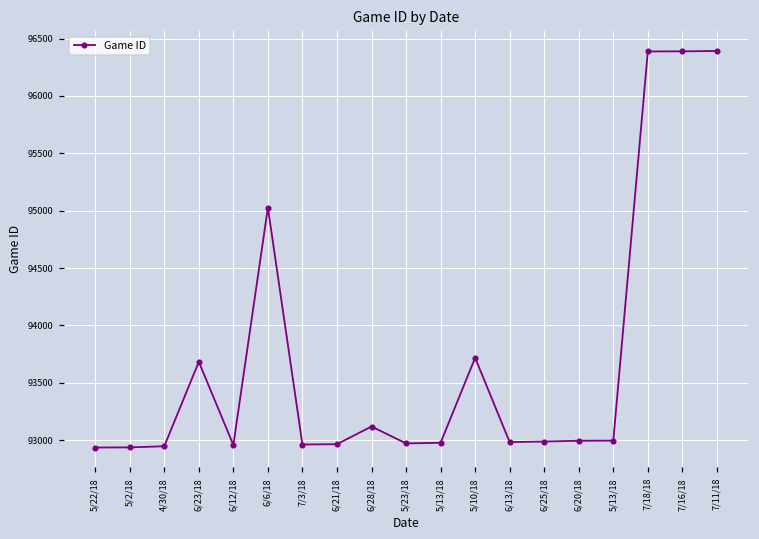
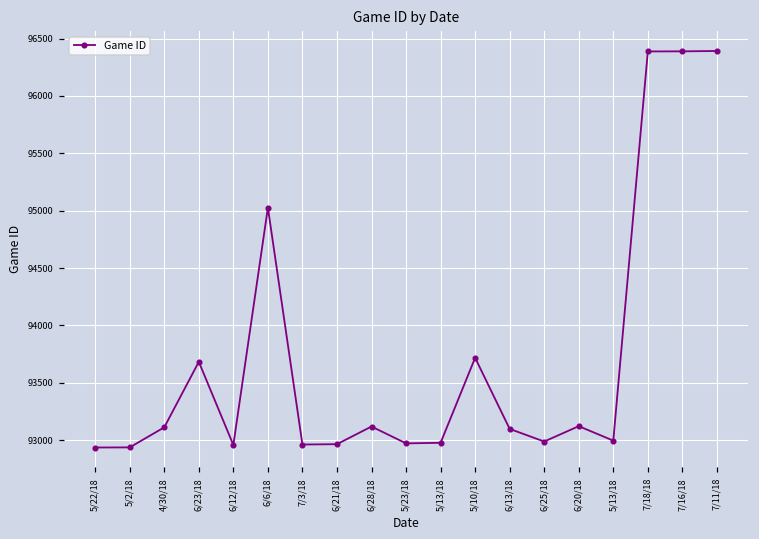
4/30/18: 92950 -> 93110
6/13/18: 92980 -> 93100
6/20/18: 92990 -> 93120
